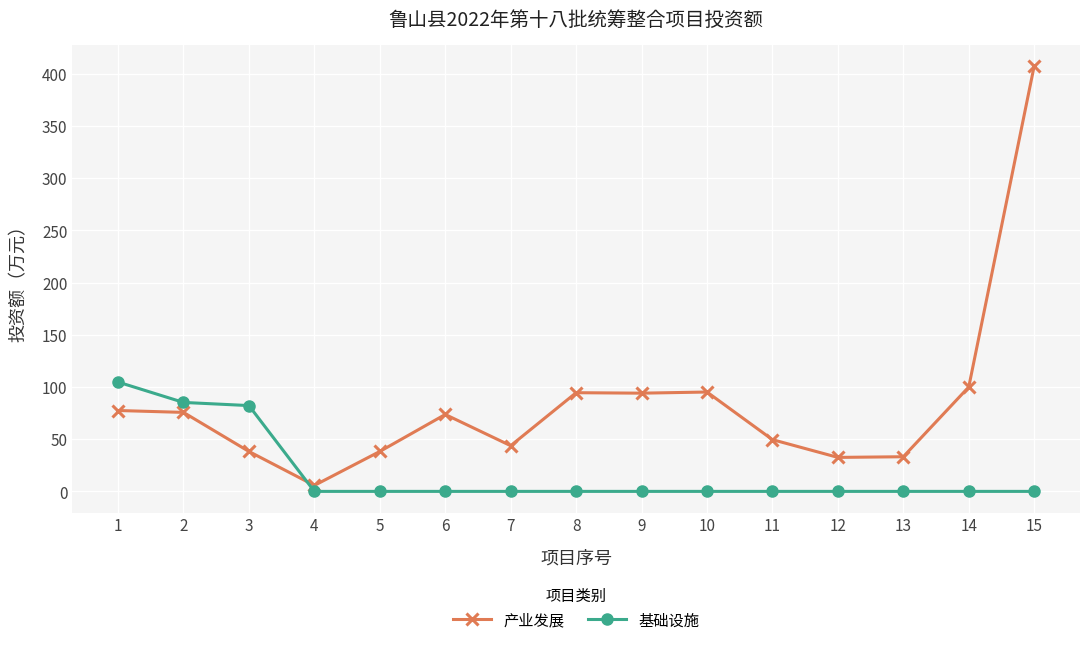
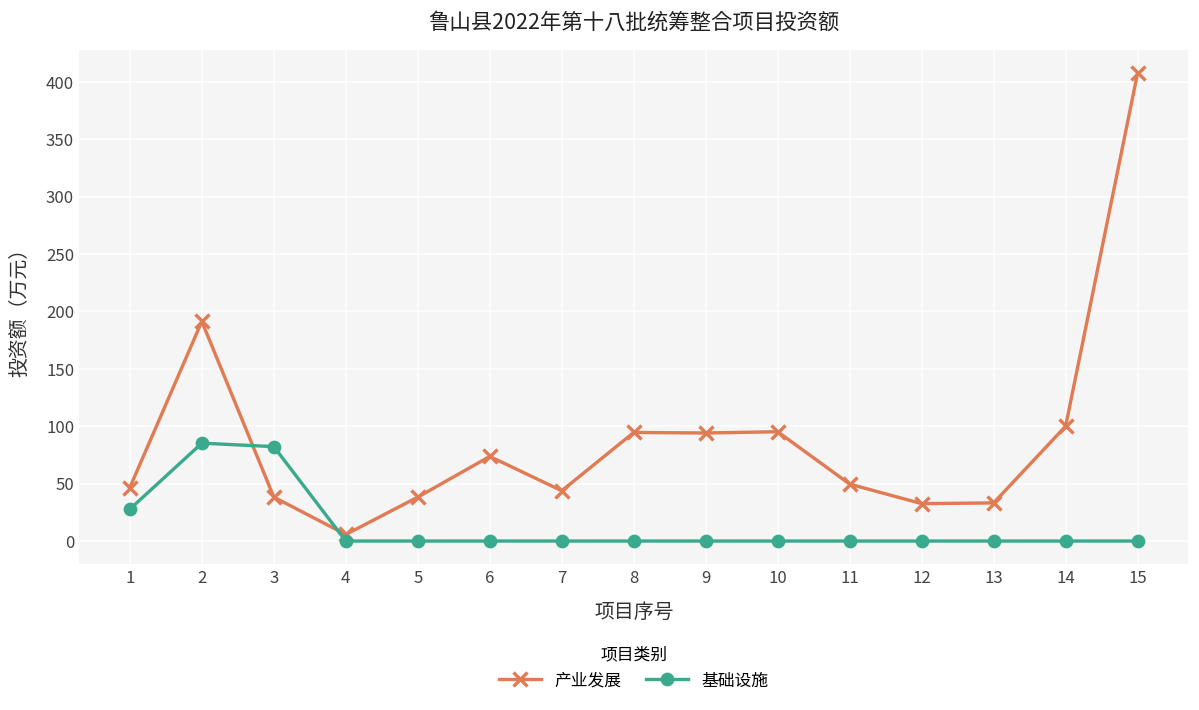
产业发展, 1: 77 -> 47
基础设施, 1: 105 -> 28
产业发展, 2: 76 -> 191
